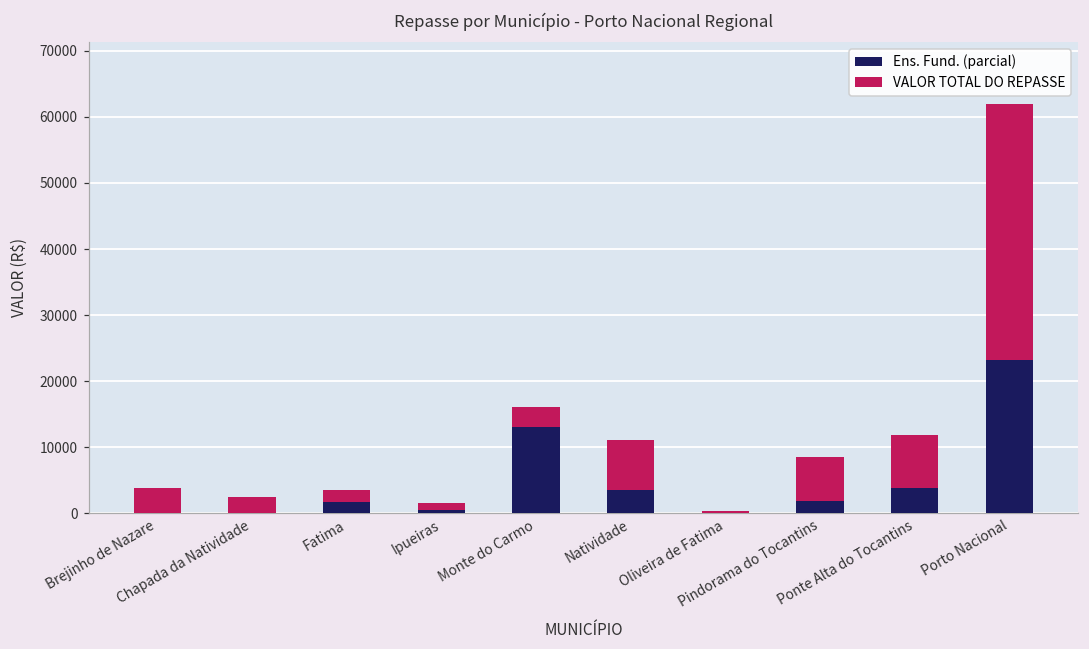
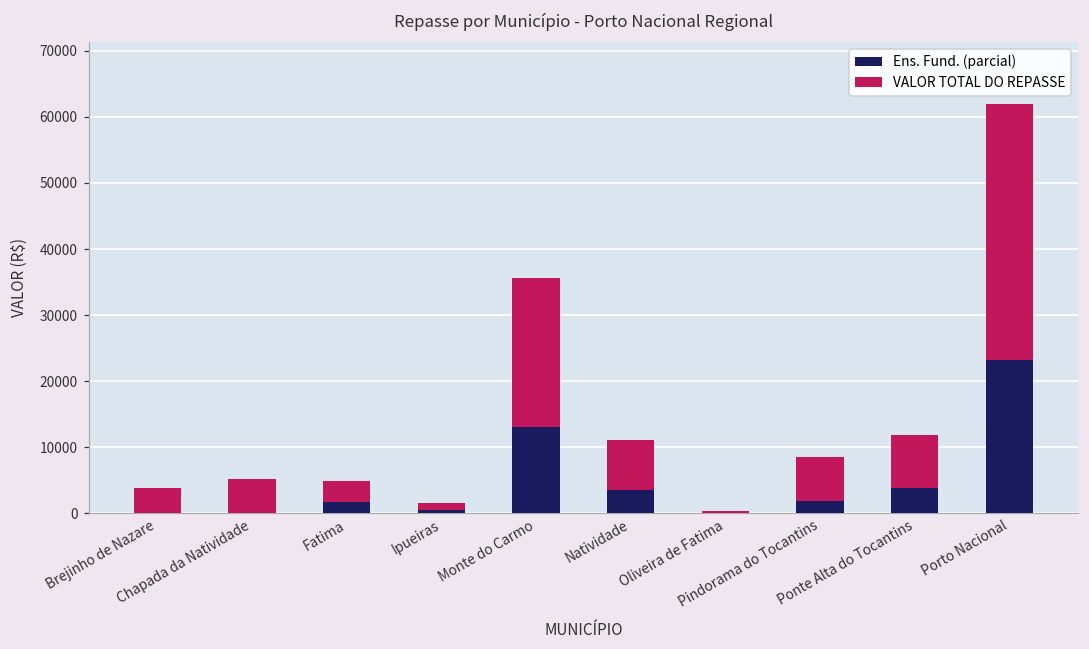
VALOR TOTAL DO REPASSE, Chapada da Natividade: 2000 -> 5000
VALOR TOTAL DO REPASSE, Fatima: 2000 -> 3000
VALOR TOTAL DO REPASSE, Monte do Carmo: 3000 -> 23000
